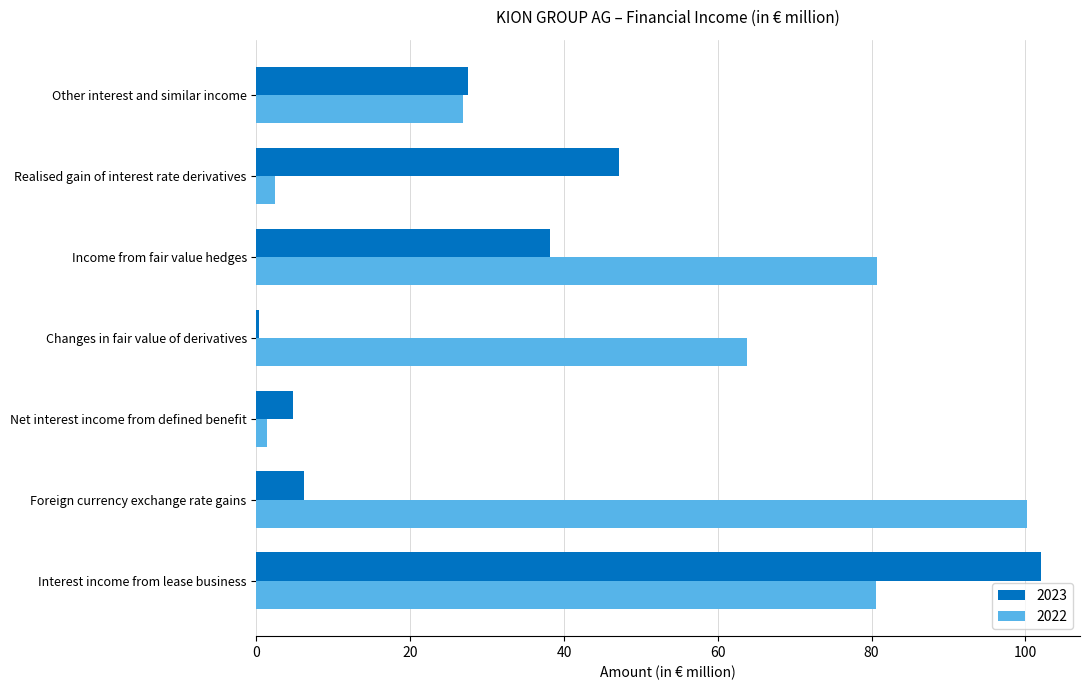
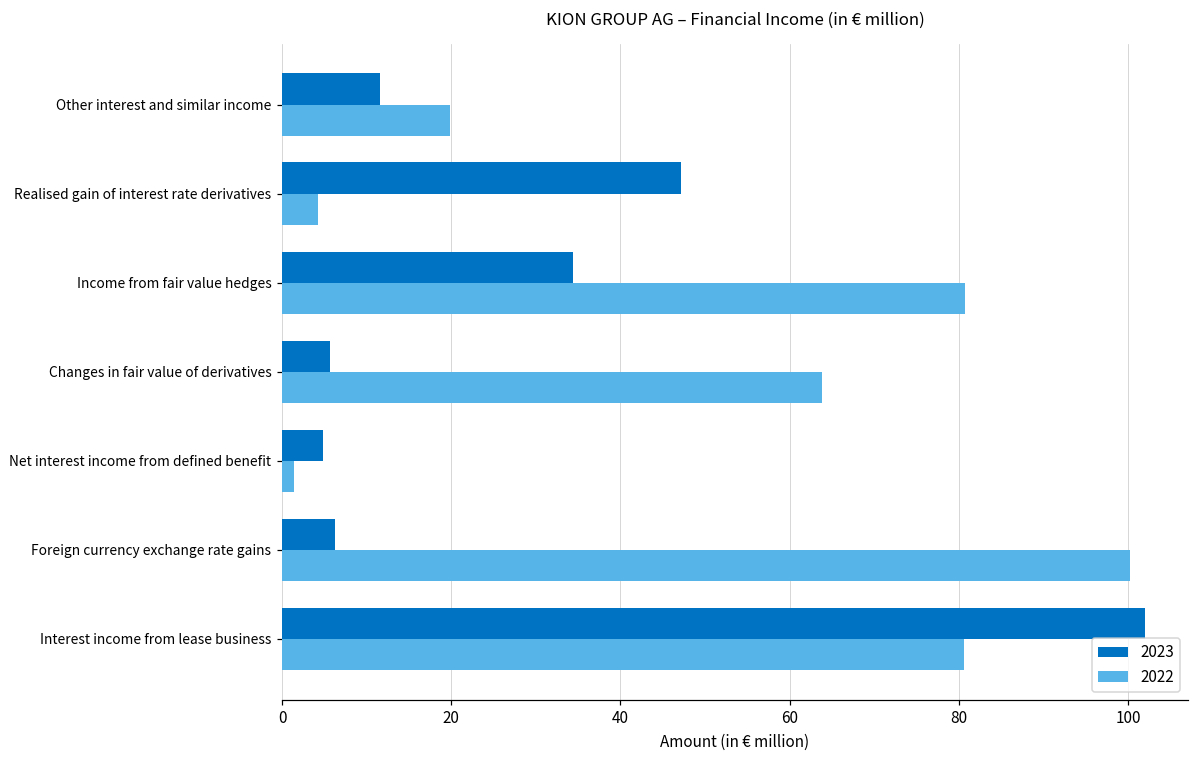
2023, Other interest and similar income: 28 -> 12
2022, Other interest and similar income: 27 -> 20
2022, Realised gain of interest rate derivatives: 2 -> 4
2023, Income from fair value hedges: 38 -> 34
2023, Changes in fair value of derivatives: 0 -> 6
